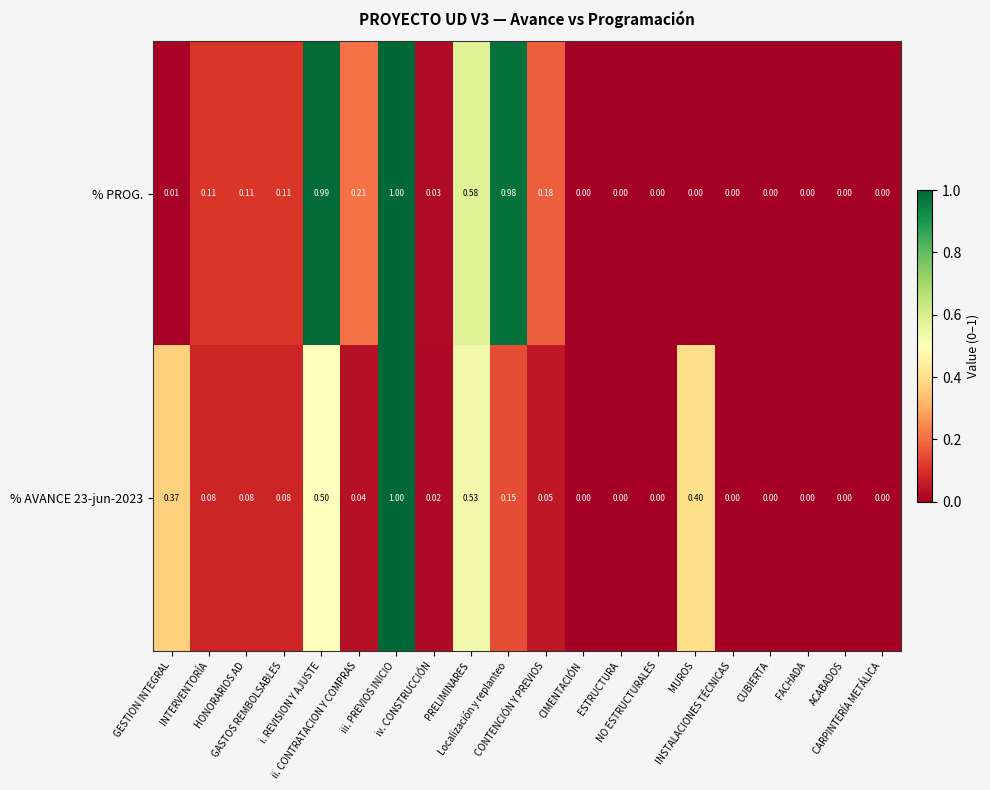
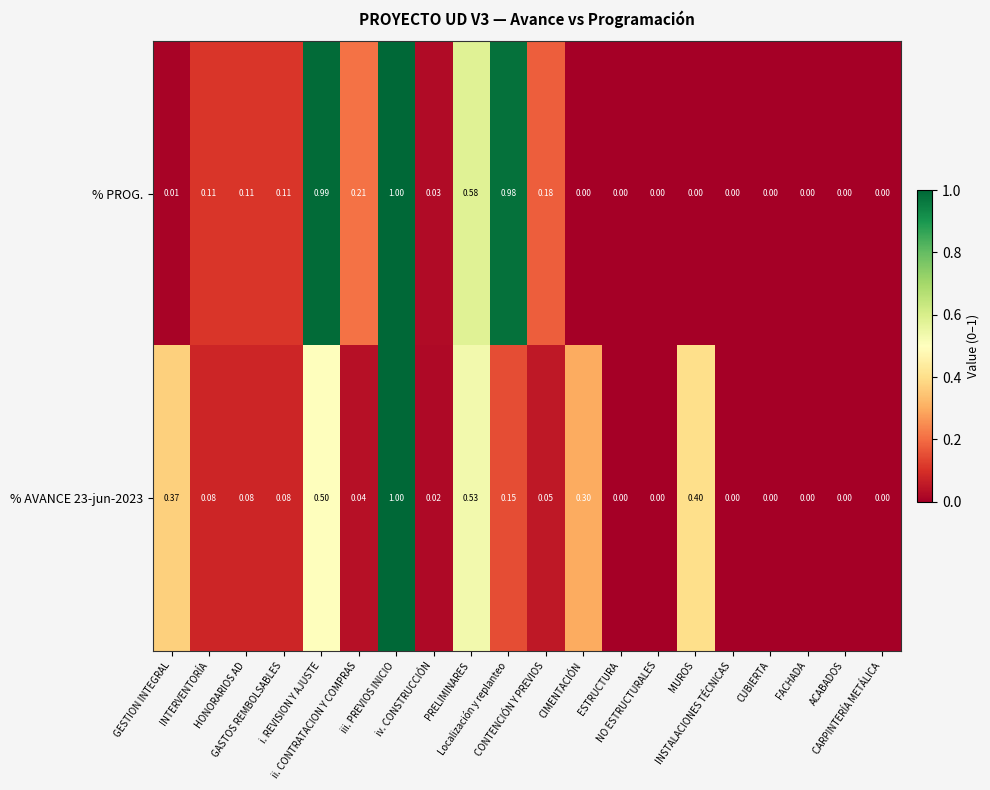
% AVANCE 23-jun-2023, CIMENTACIÓN: 0.00 -> 0.30
